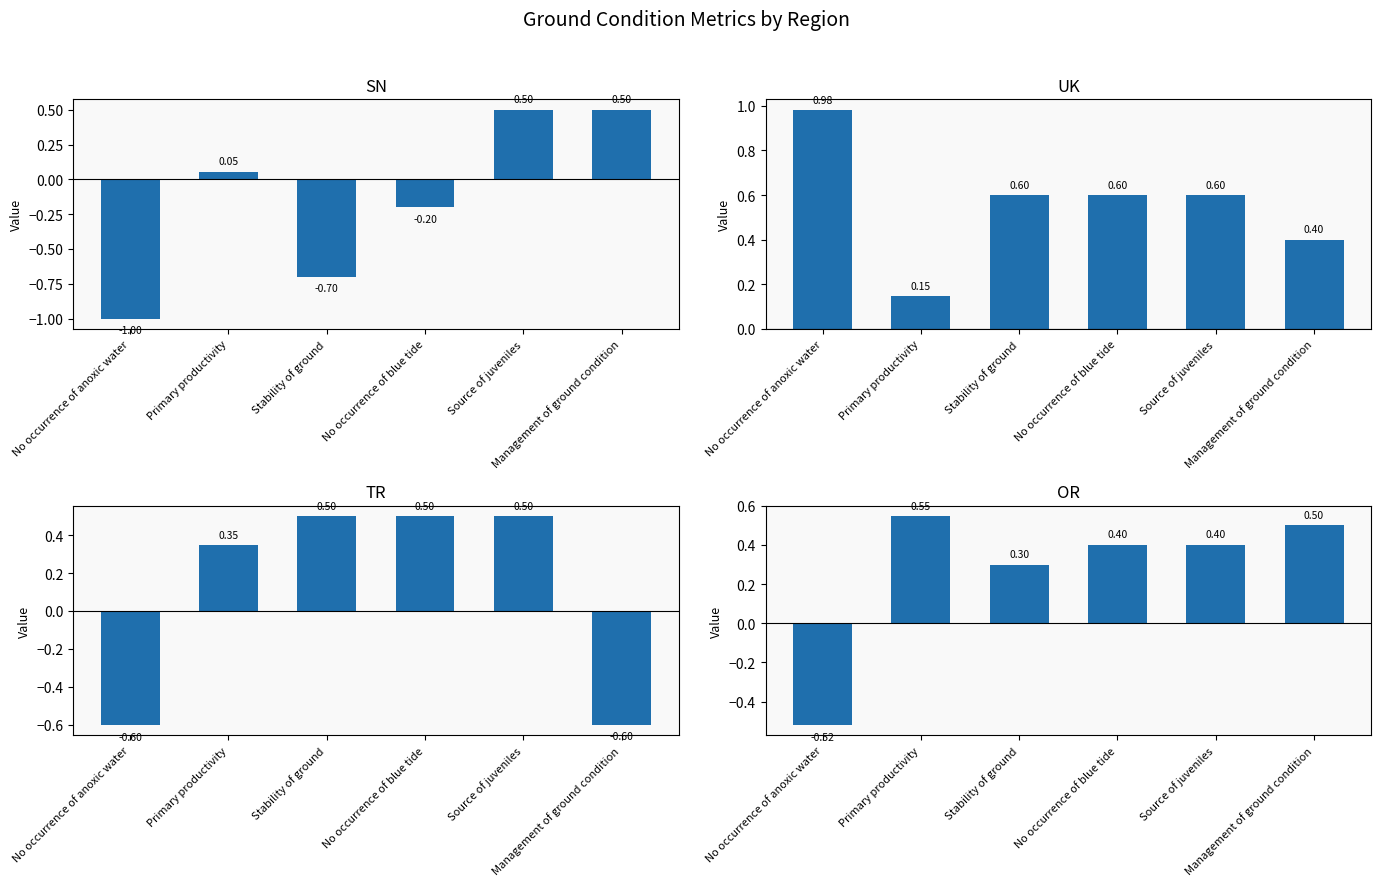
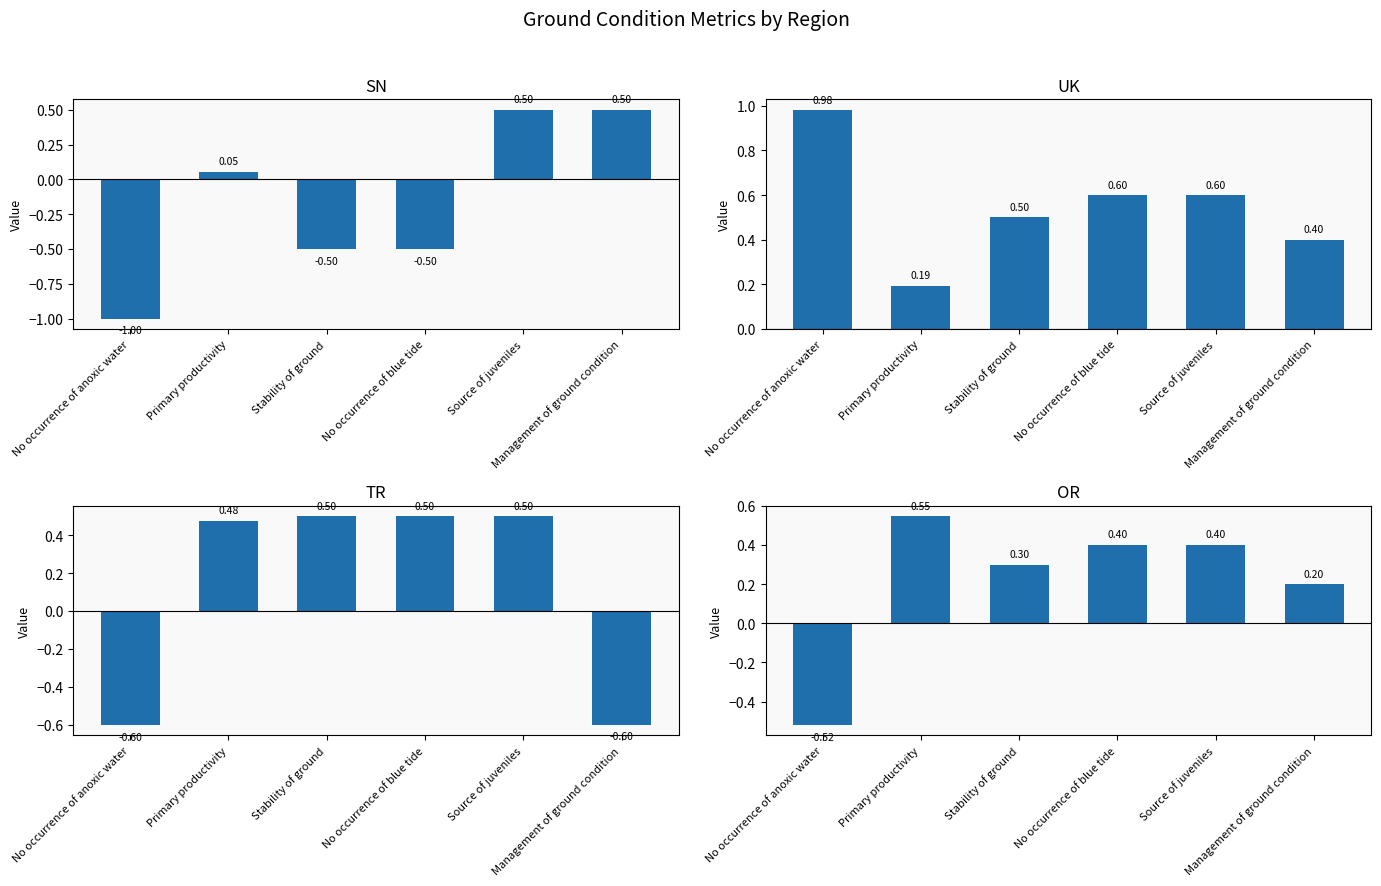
SN, Stability of ground: -0.70 -> -0.50
SN, No occurrence of blue tide: -0.20 -> -0.50
UK, Primary productivity: 0.15 -> 0.19
UK, Stability of ground: 0.60 -> 0.50
TR, Primary productivity: 0.35 -> 0.48
OR, Management of ground condition: 0.50 -> 0.20
